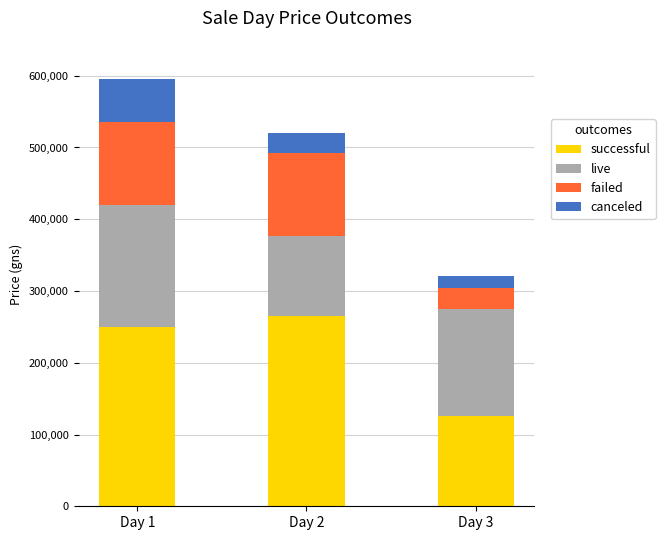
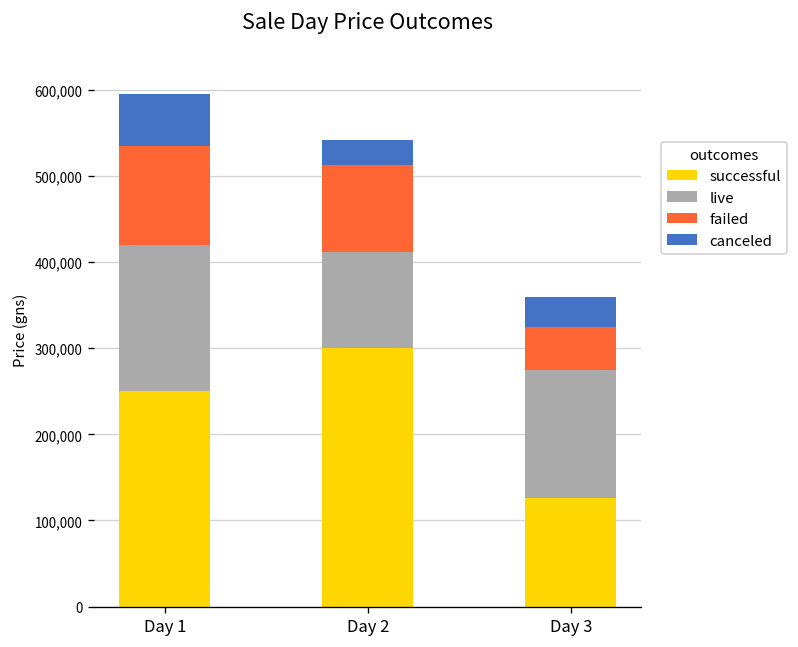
successful, Day 2: 270,000 -> 300,000
failed, Day 2: 120,000 -> 100,000
failed, Day 3: 30,000 -> 50,000
canceled, Day 3: 20,000 -> 40,000
